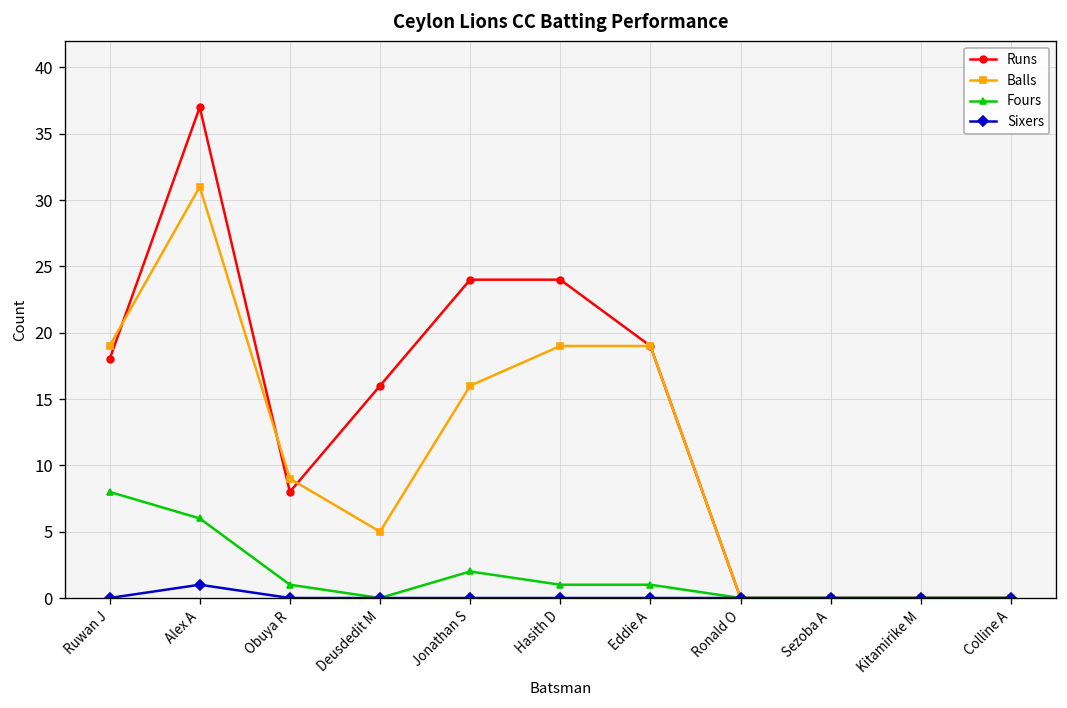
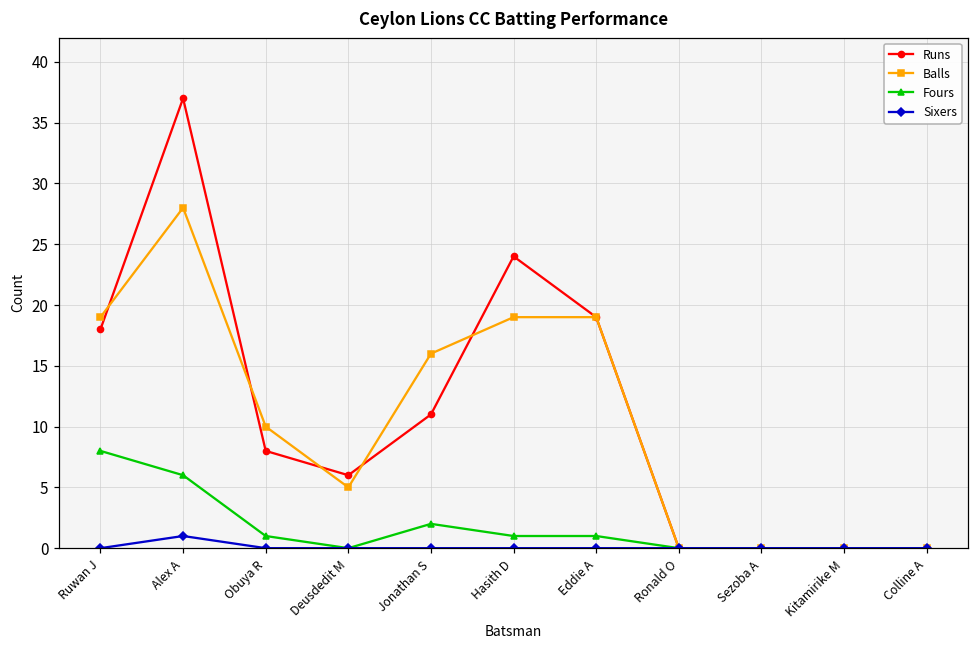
Balls, Alex A: 31 -> 28
Balls, Obuya R: 9 -> 10
Runs, Deusdedit M: 16 -> 6
Runs, Jonathan S: 24 -> 11
